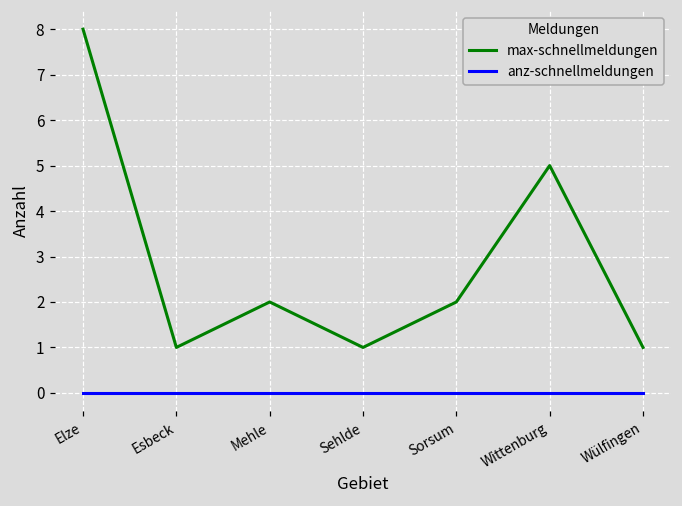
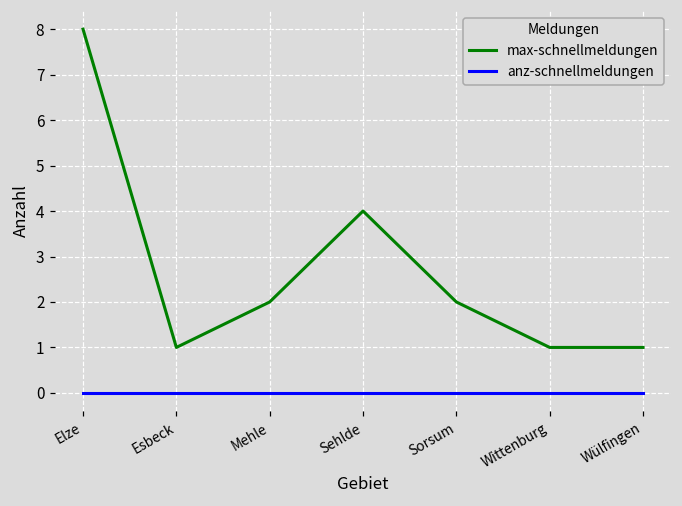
max-schnellmeldungen, Sehlde: 1 -> 4
max-schnellmeldungen, Wittenburg: 5 -> 1
